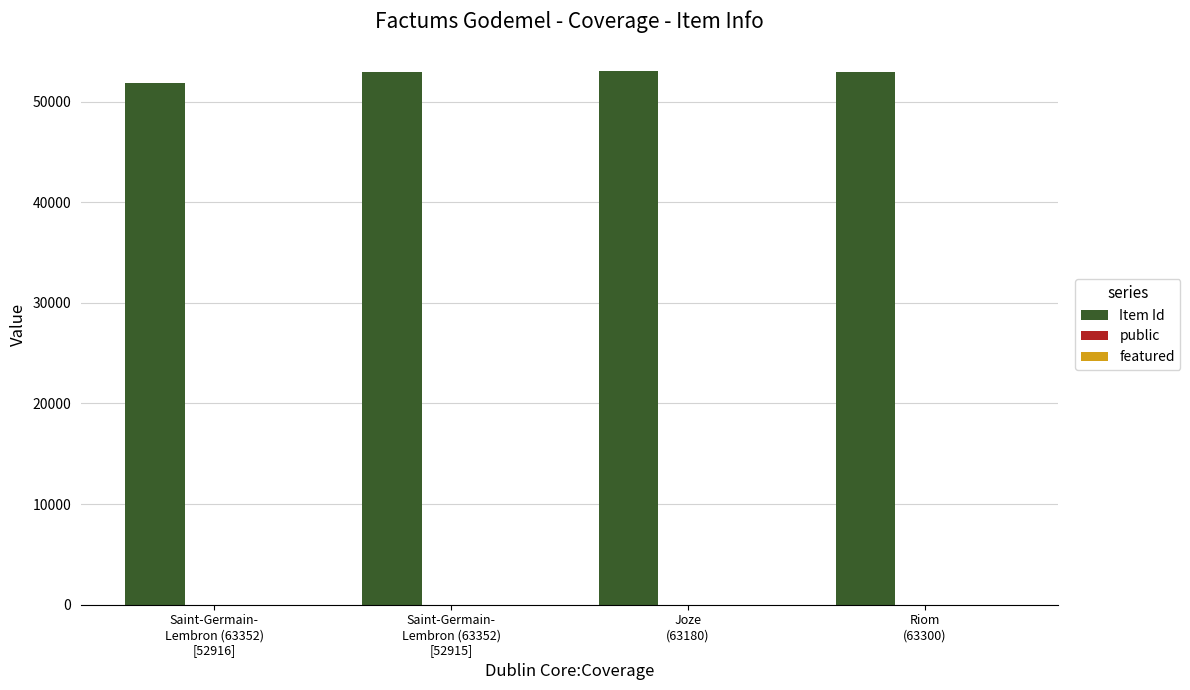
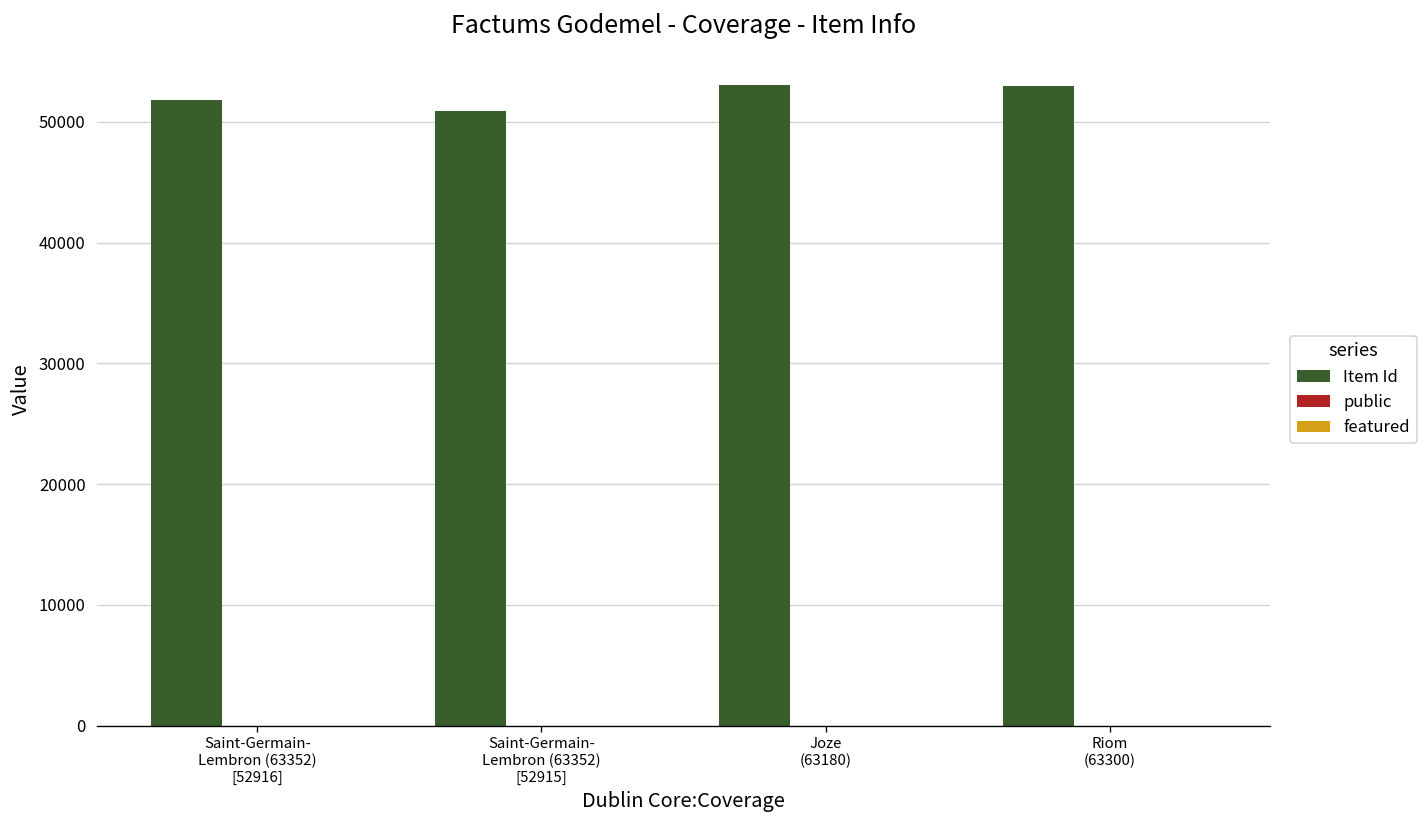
Item Id, Saint-Germain- Lembron (63352) [52915]: 52900 -> 50900
